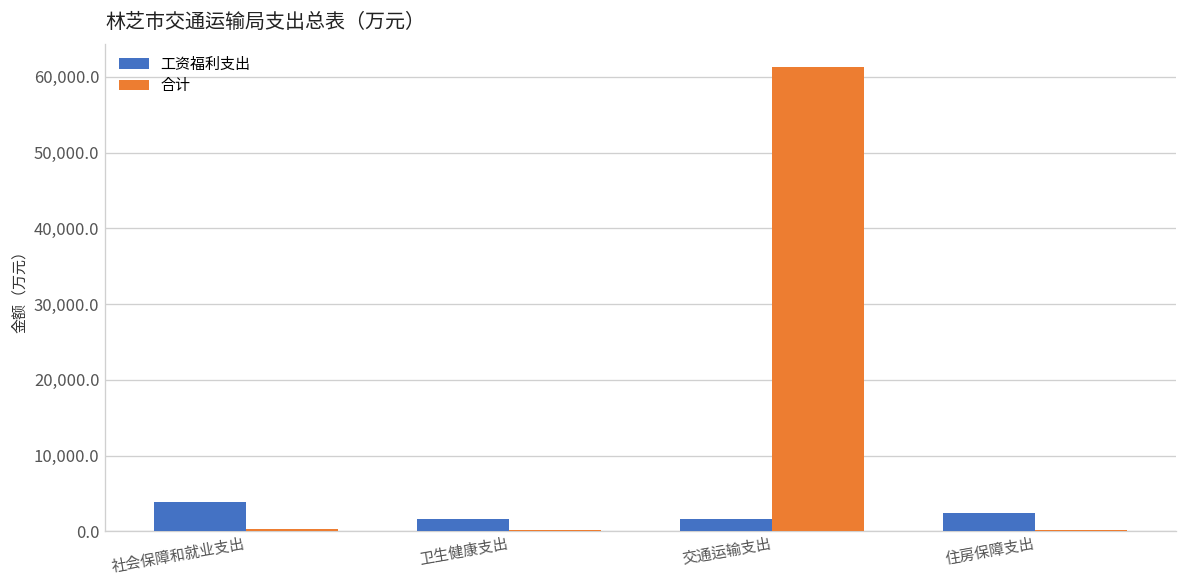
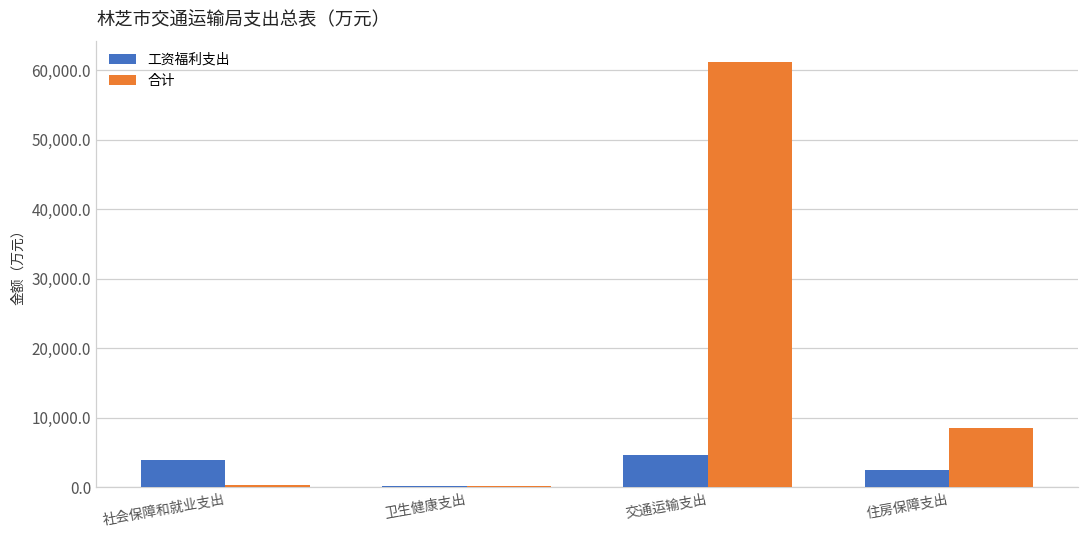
工资福利支出, 卫生健康支出: 2,000 -> 0
工资福利支出, 交通运输支出: 2,000 -> 5,000
合计, 住房保障支出: 0 -> 9,000
